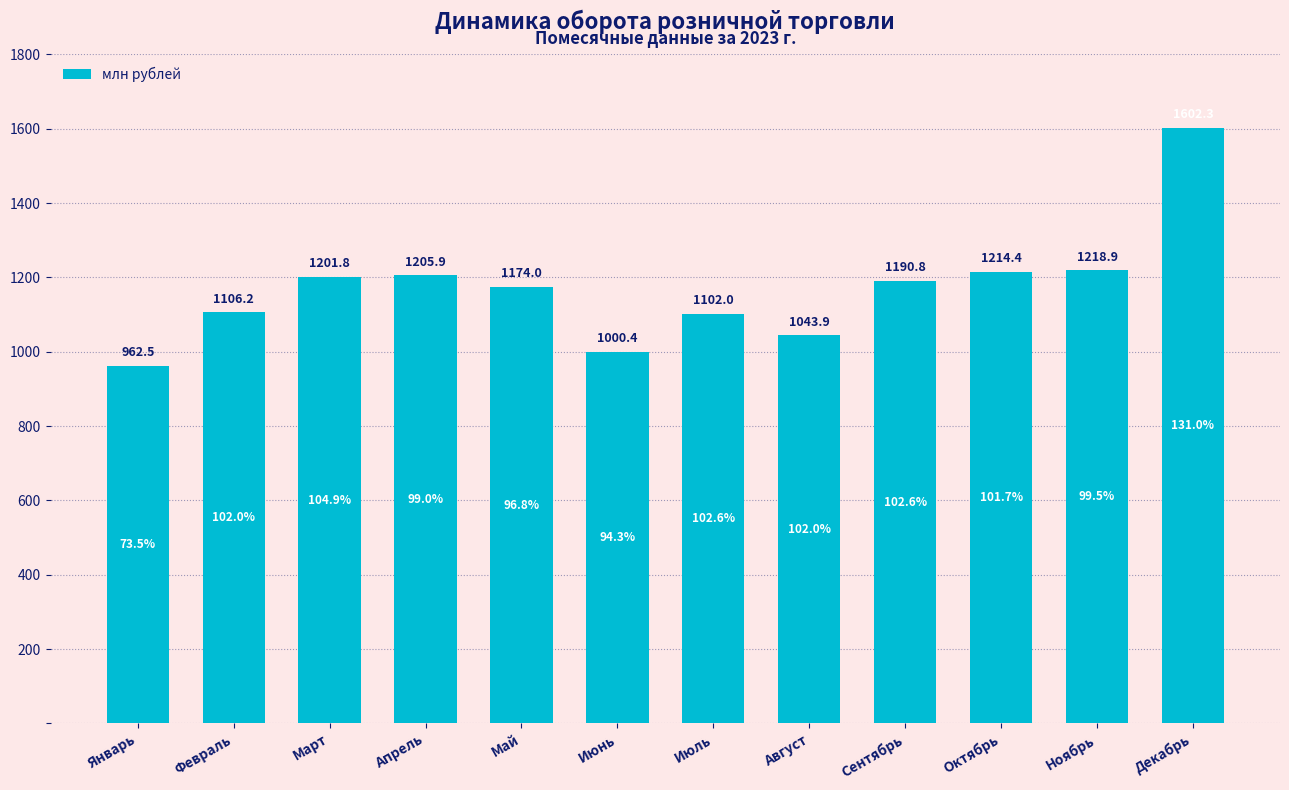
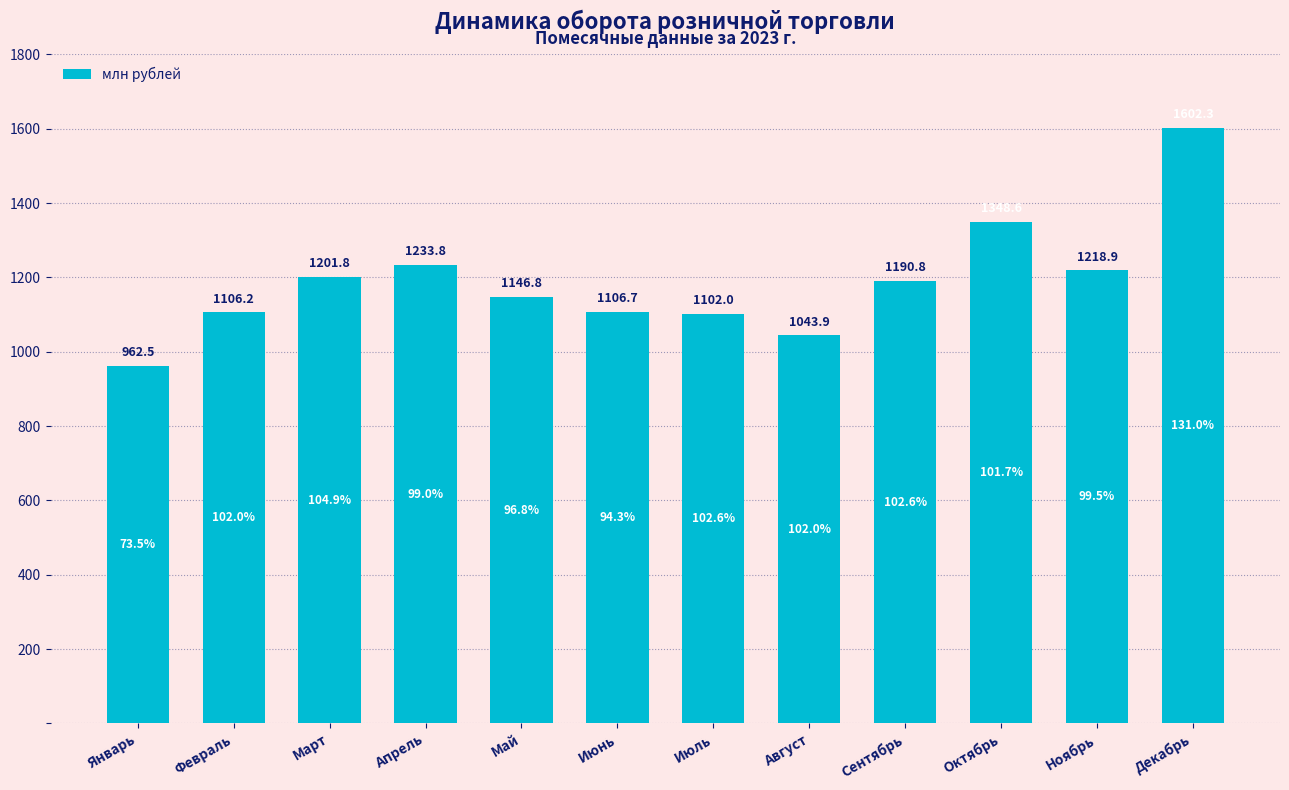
Апрель: 1205.9 -> 1233.8
Май: 1174.0 -> 1146.8
Июнь: 1000.4 -> 1106.7
Октябрь: 1210 -> 1350
